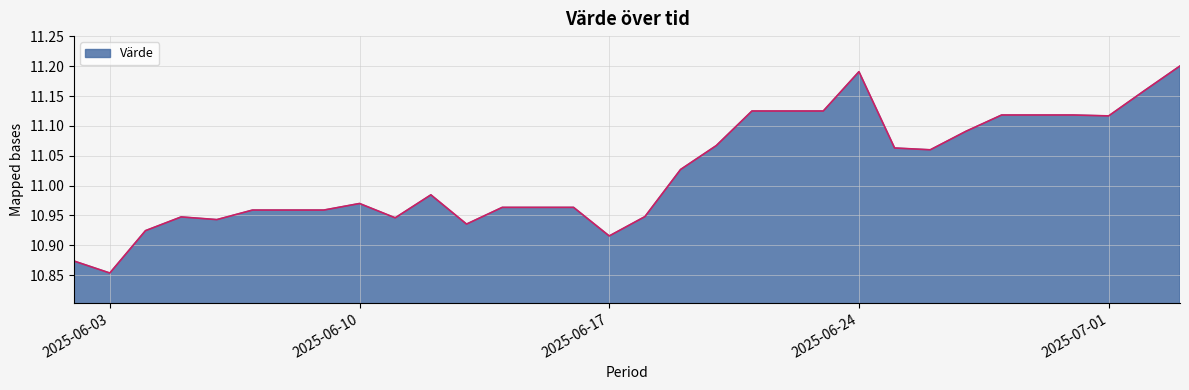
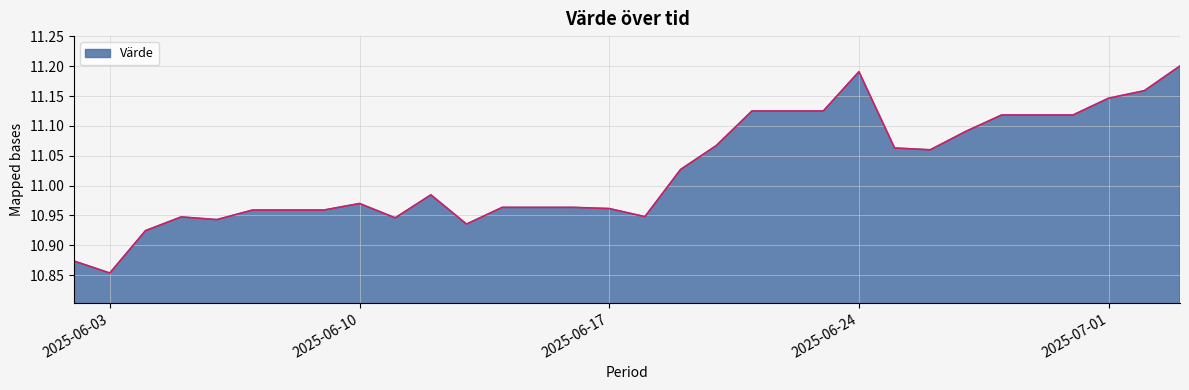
2025-06-17: 10.92 -> 10.96
2025-07-01: 11.12 -> 11.15
